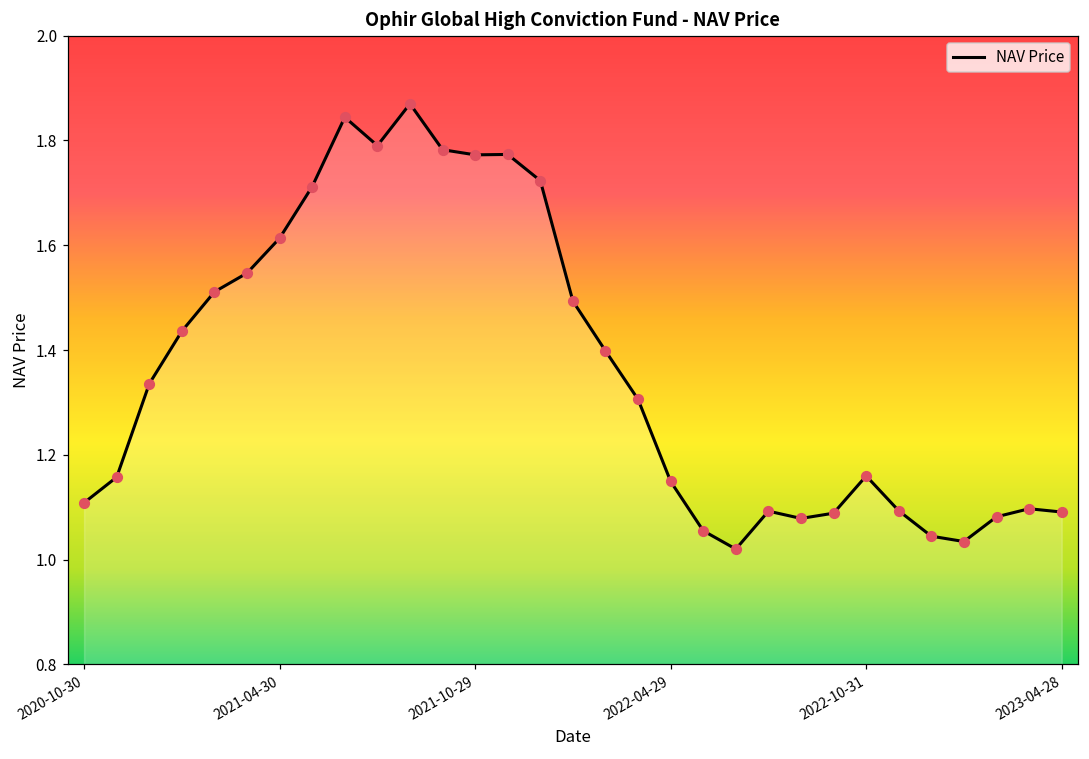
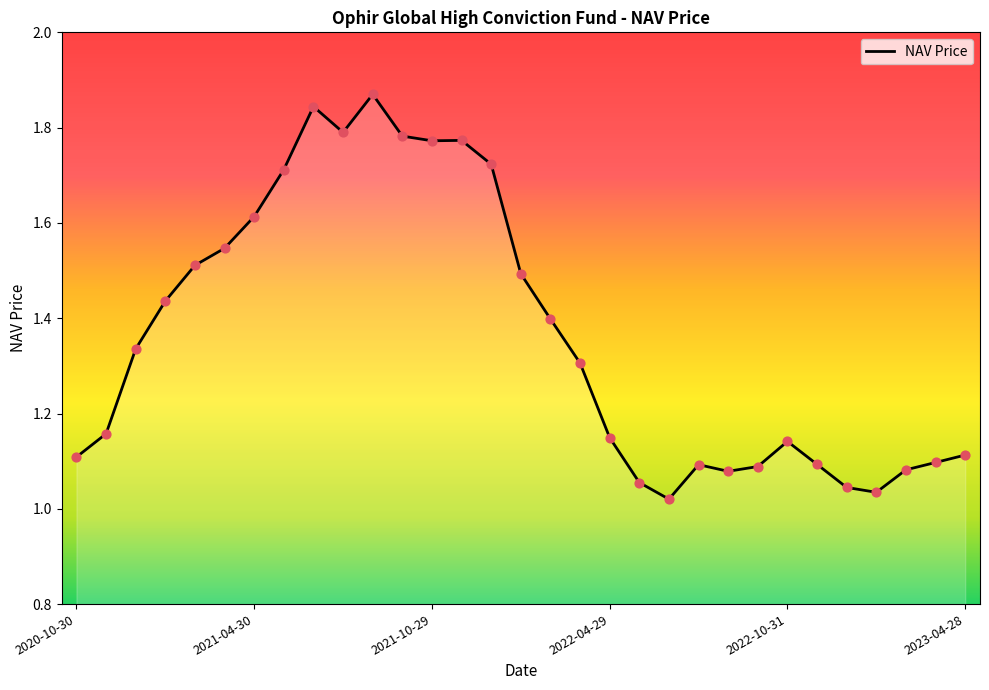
2022-10-31: 1.16 -> 1.14
2023-04-28: 1.09 -> 1.11
